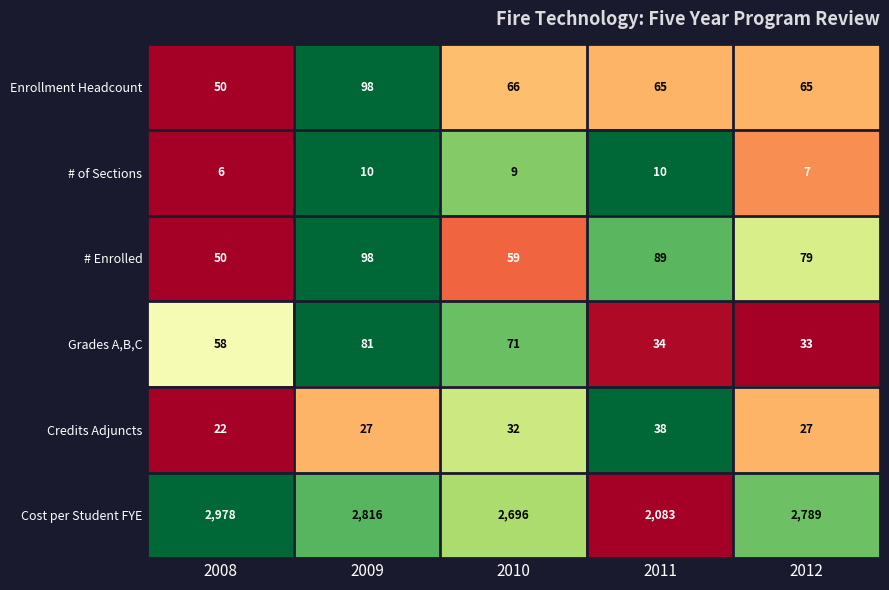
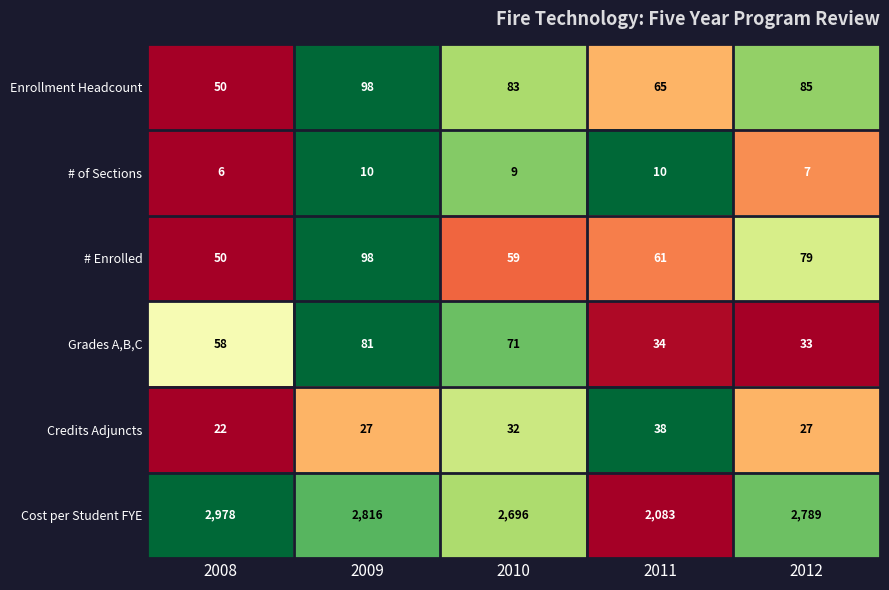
Enrollment Headcount, 2010: 66 -> 83
Enrollment Headcount, 2012: 65 -> 85
# Enrolled, 2011: 89 -> 61
